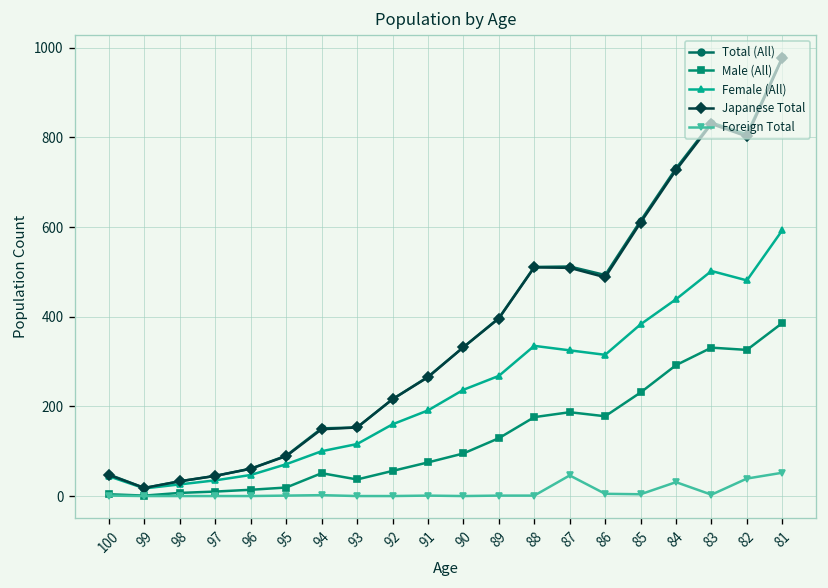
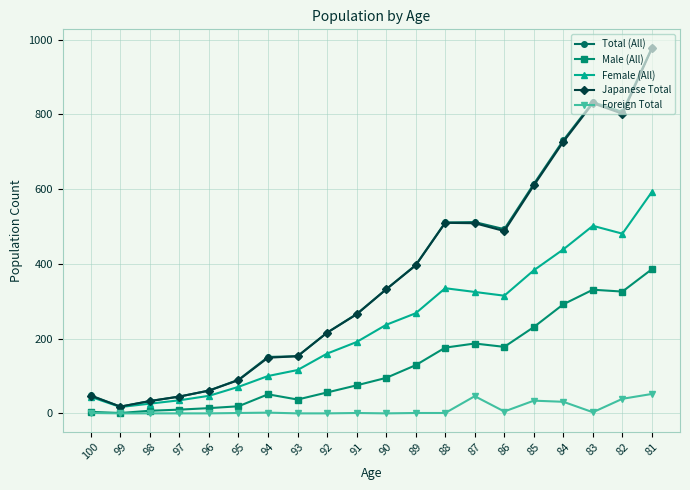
Foreign Total, 85: 0 -> 30
